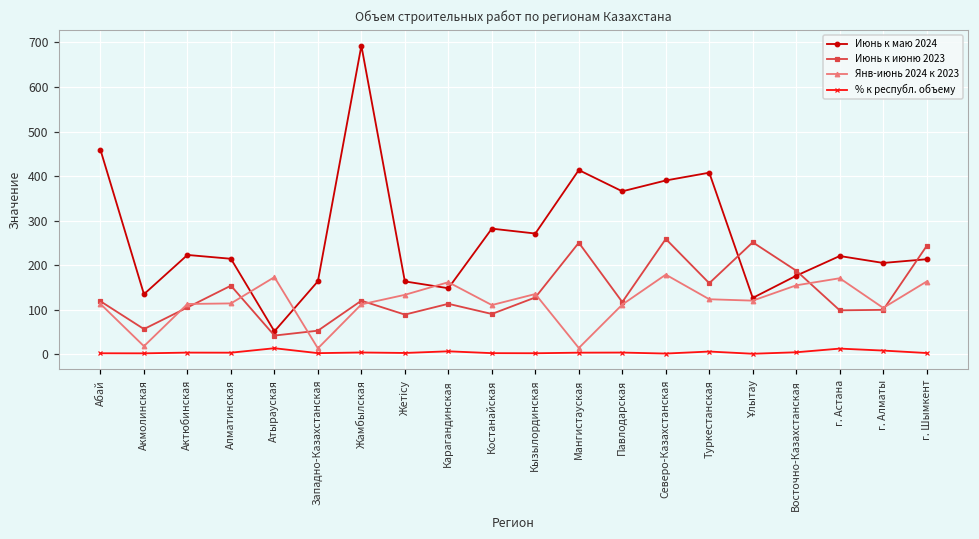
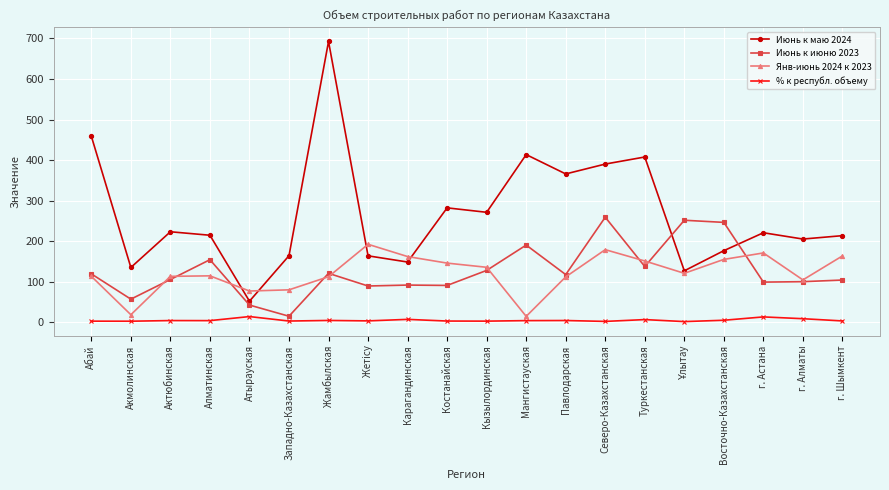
Янв-июнь 2024 к 2023, Атырауская: 170 -> 80
Июнь к июню 2023, Западно-Казахстанская: 50 -> 10
Янв-июнь 2024 к 2023, Западно-Казахстанская: 10 -> 80
Янв-июнь 2024 к 2023, Жетісу: 130 -> 190
Июнь к июню 2023, Карагандинская: 110 -> 90
Янв-июнь 2024 к 2023, Костанайская: 110 -> 150
Июнь к июню 2023, Мангистауская: 250 -> 190
Июнь к июню 2023, Туркестанская: 160 -> 140
Янв-июнь 2024 к 2023, Туркестанская: 120 -> 150
Июнь к июню 2023, Восточно-Казахстанская: 190 -> 250
Июнь к июню 2023, г. Шымкент: 240 -> 100
